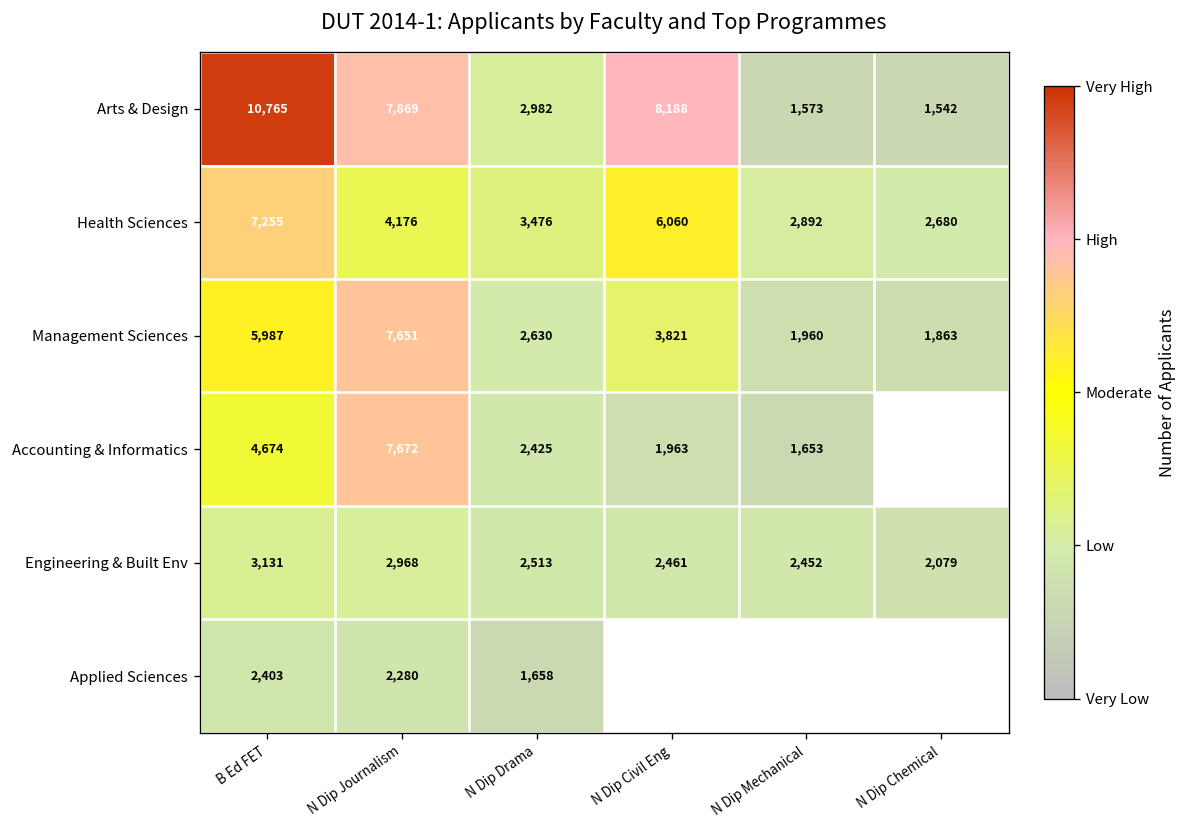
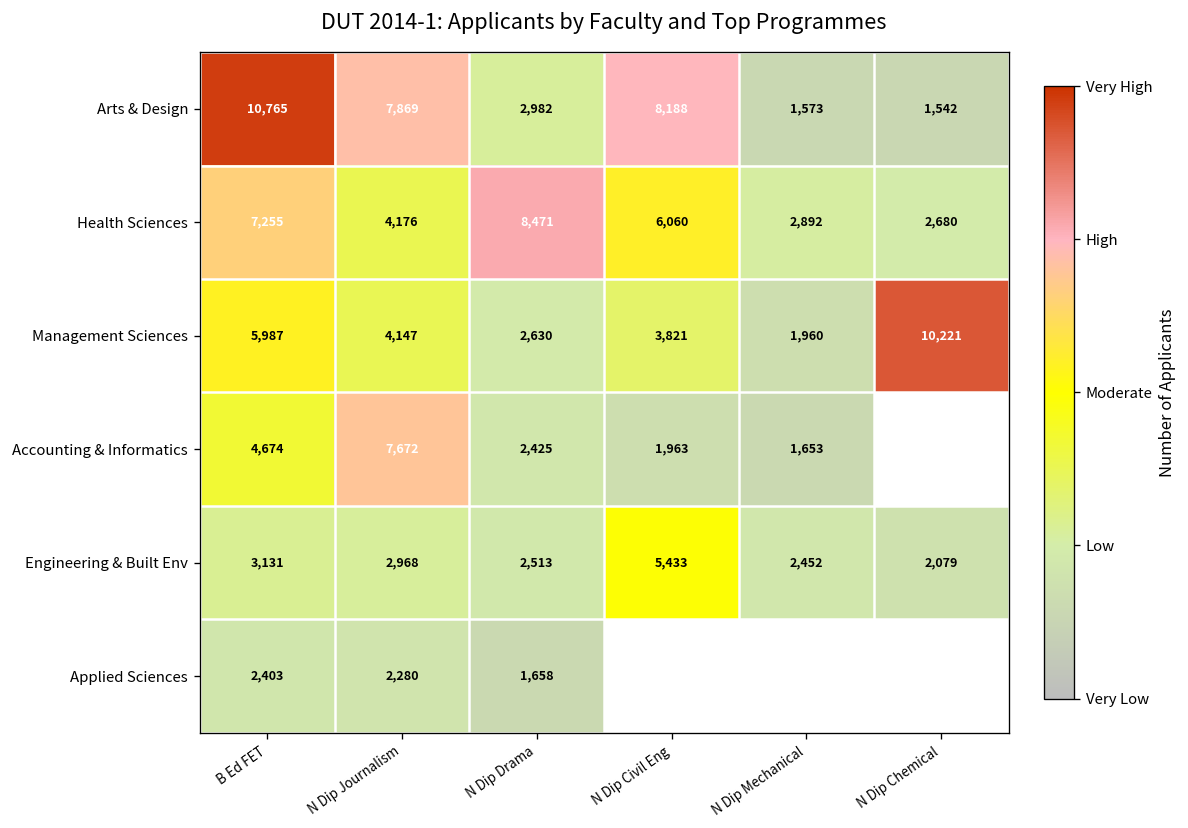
Health Sciences, N Dip Drama: 3,476 -> 8,471
Management Sciences, N Dip Journalism: 7,651 -> 4,147
Management Sciences, N Dip Chemical: 1,863 -> 10,221
Engineering & Built Env, N Dip Civil Eng: 2,461 -> 5,433
